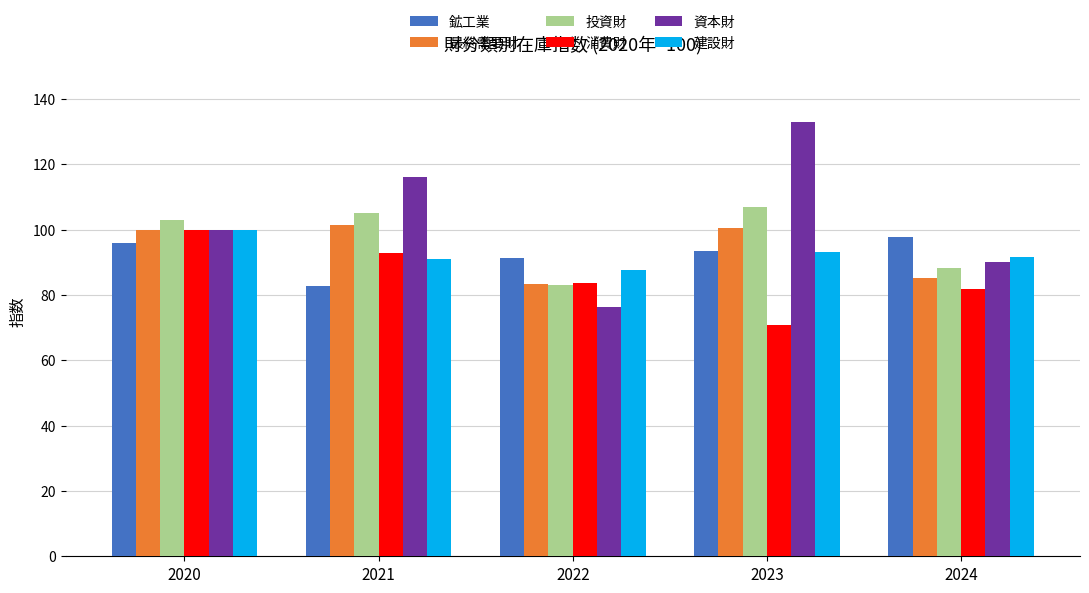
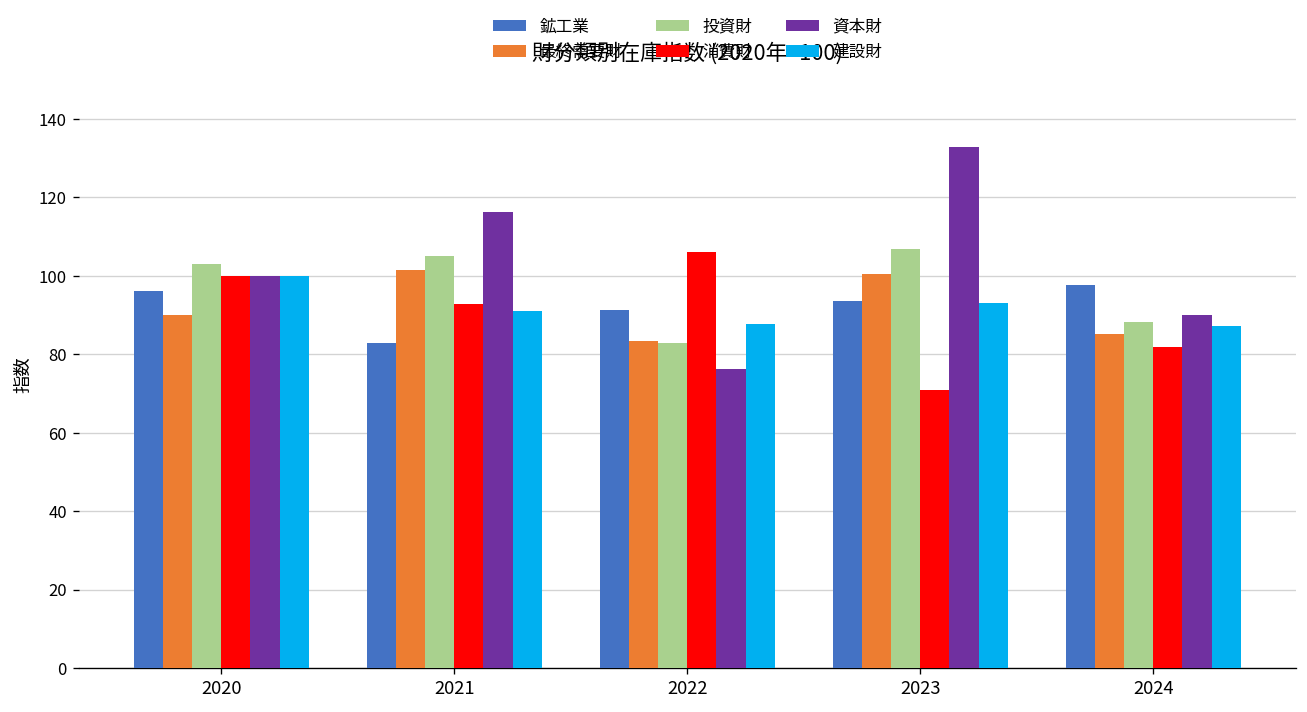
最終需要財, 2020: 100 -> 90
消費財, 2022: 84 -> 106
建設財, 2024: 92 -> 87
